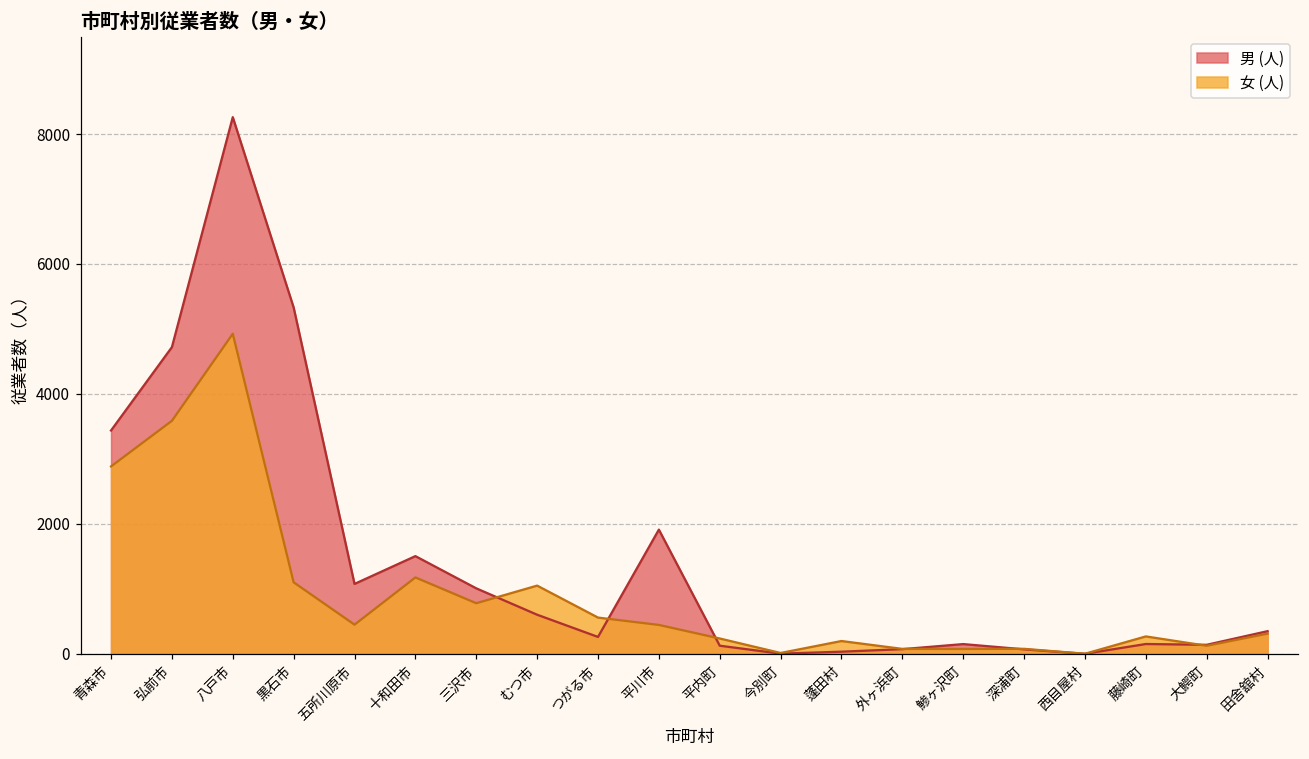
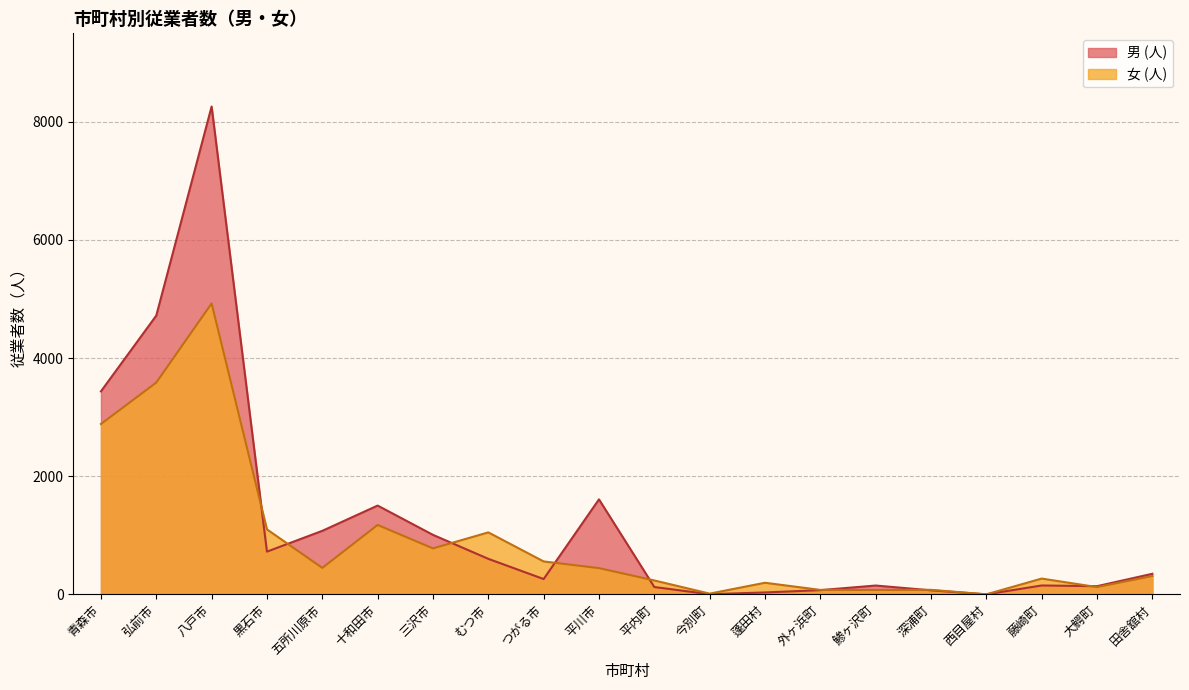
男 (人), 黒石市: 5300 -> 700
男 (人), 平川市: 1900 -> 1600
